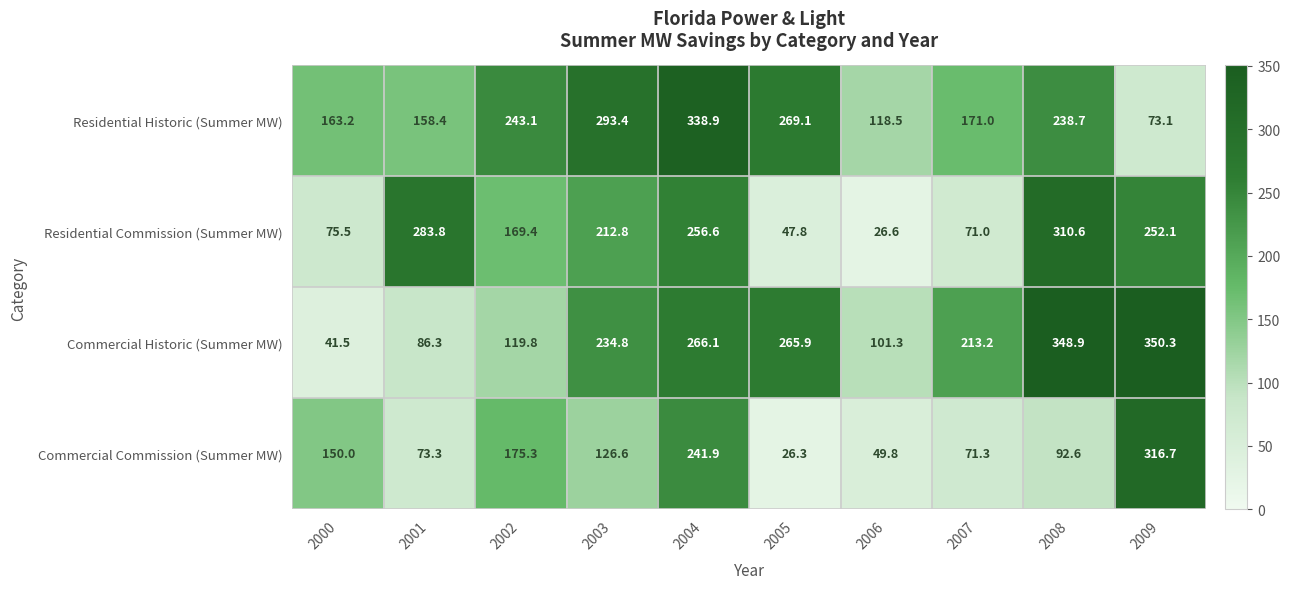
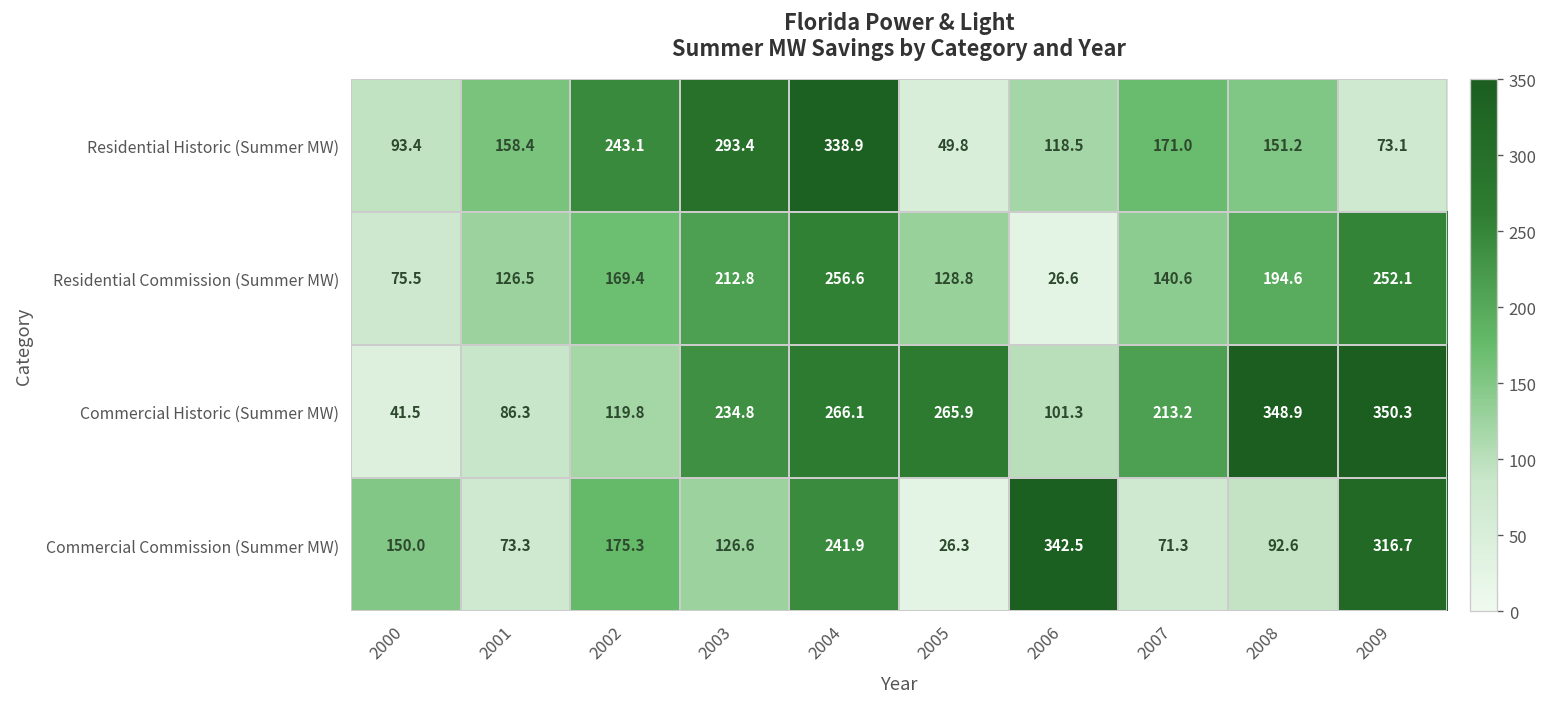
Residential Historic (Summer MW), 2000: 163.2 -> 93.4
Residential Historic (Summer MW), 2005: 269.1 -> 49.8
Residential Historic (Summer MW), 2008: 238.7 -> 151.2
Residential Commission (Summer MW), 2001: 283.8 -> 126.5
Residential Commission (Summer MW), 2005: 47.8 -> 128.8
Residential Commission (Summer MW), 2007: 71.0 -> 140.6
Residential Commission (Summer MW), 2008: 310.6 -> 194.6
Commercial Commission (Summer MW), 2006: 49.8 -> 342.5
